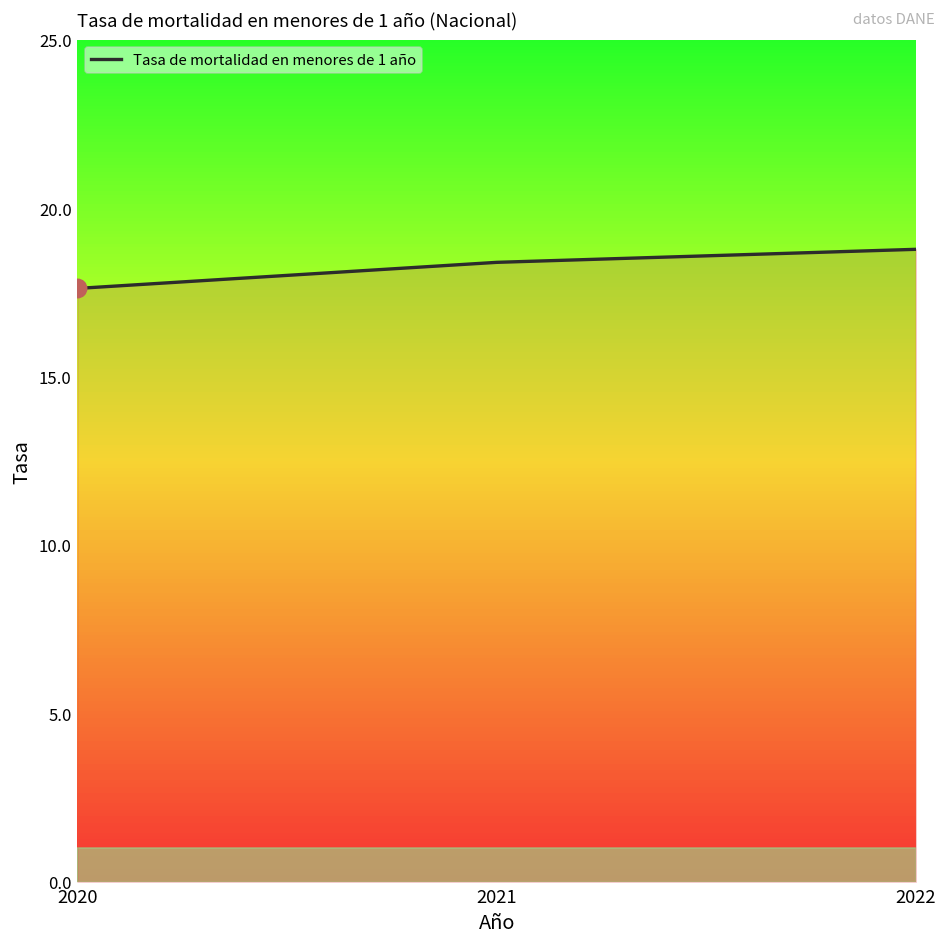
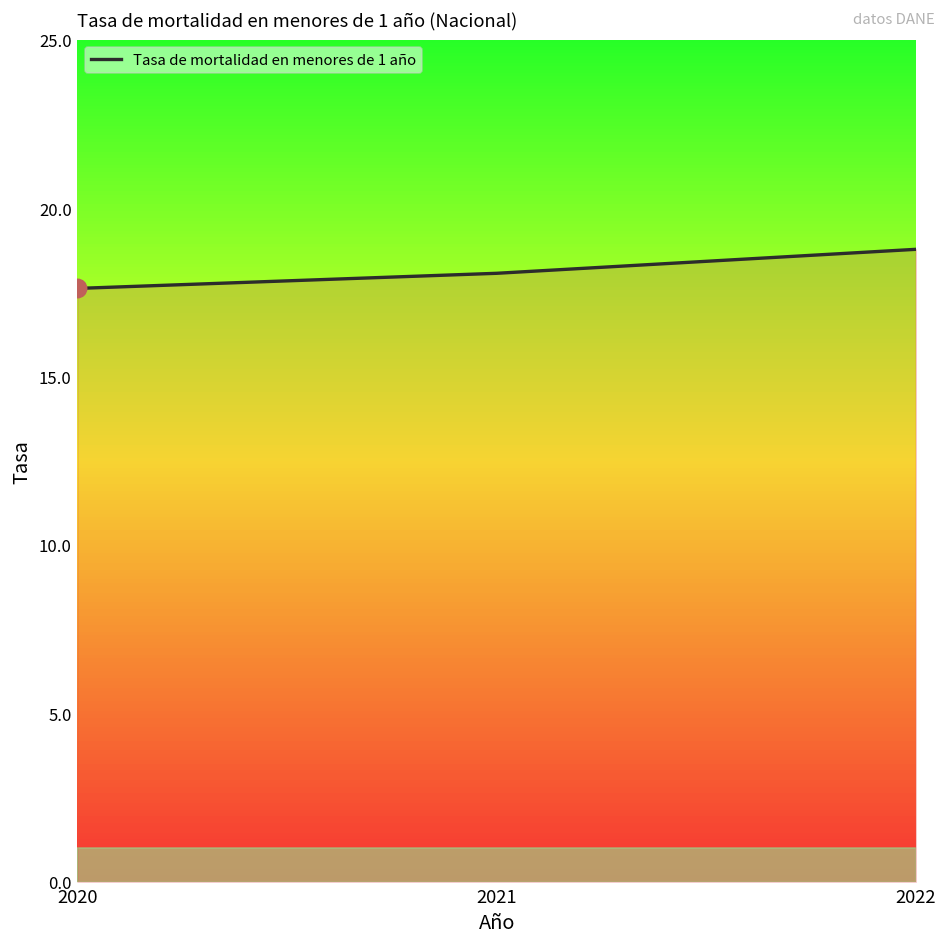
Tasa de mortalidad en menores de 1 año, 2021: 18.4 -> 18.1
